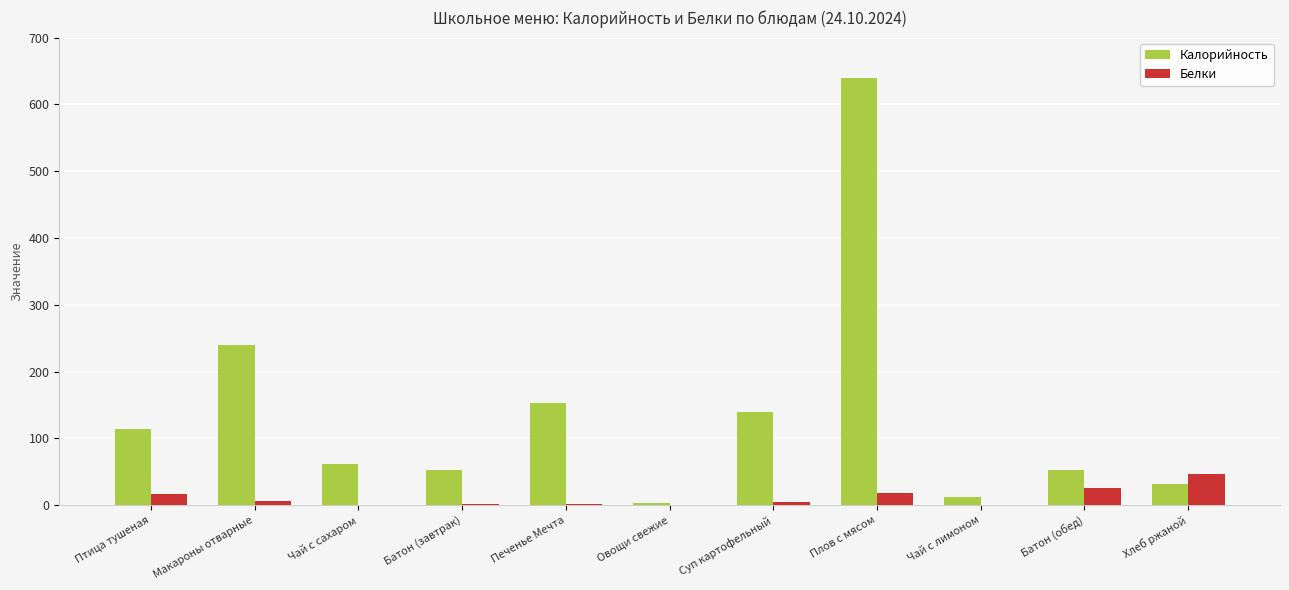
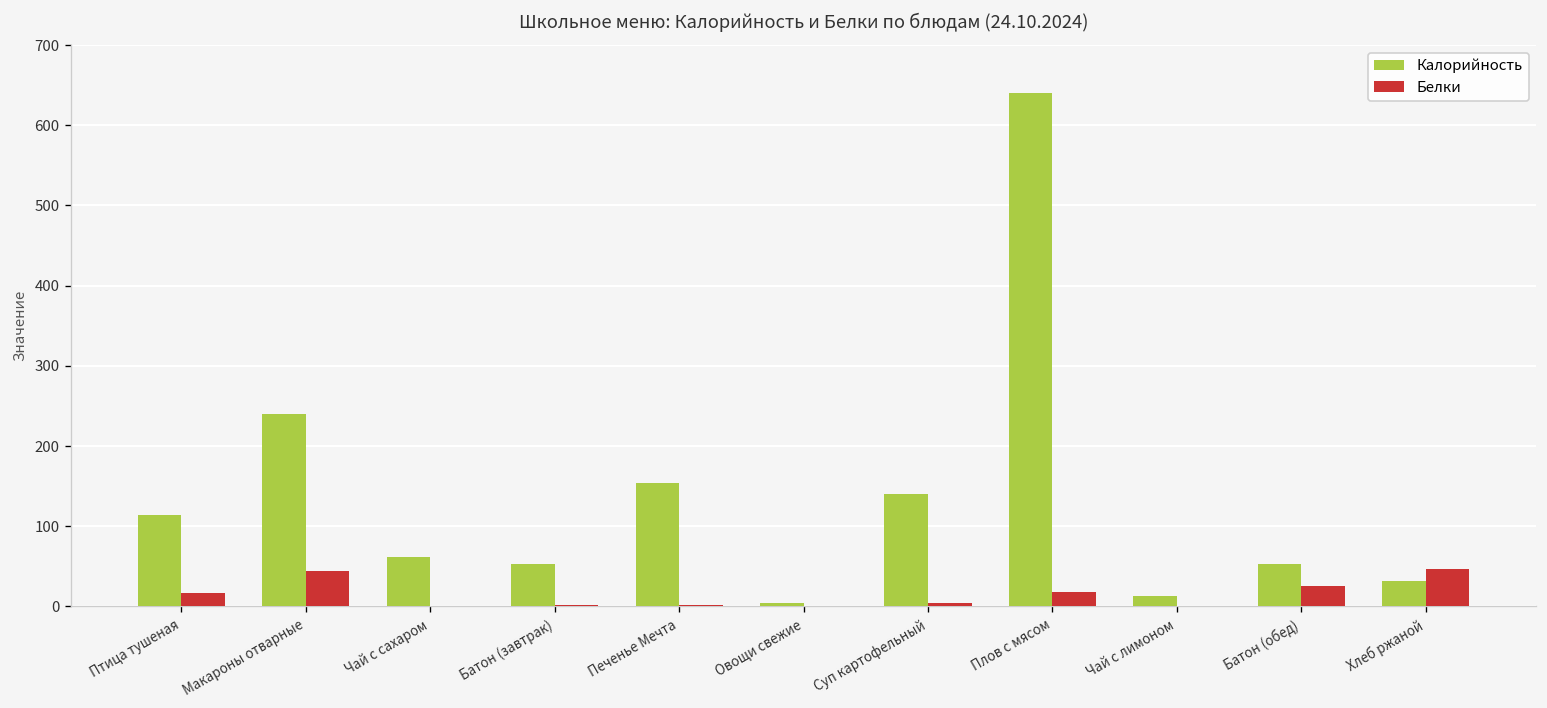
Белки, Макароны отварные: 10 -> 40
